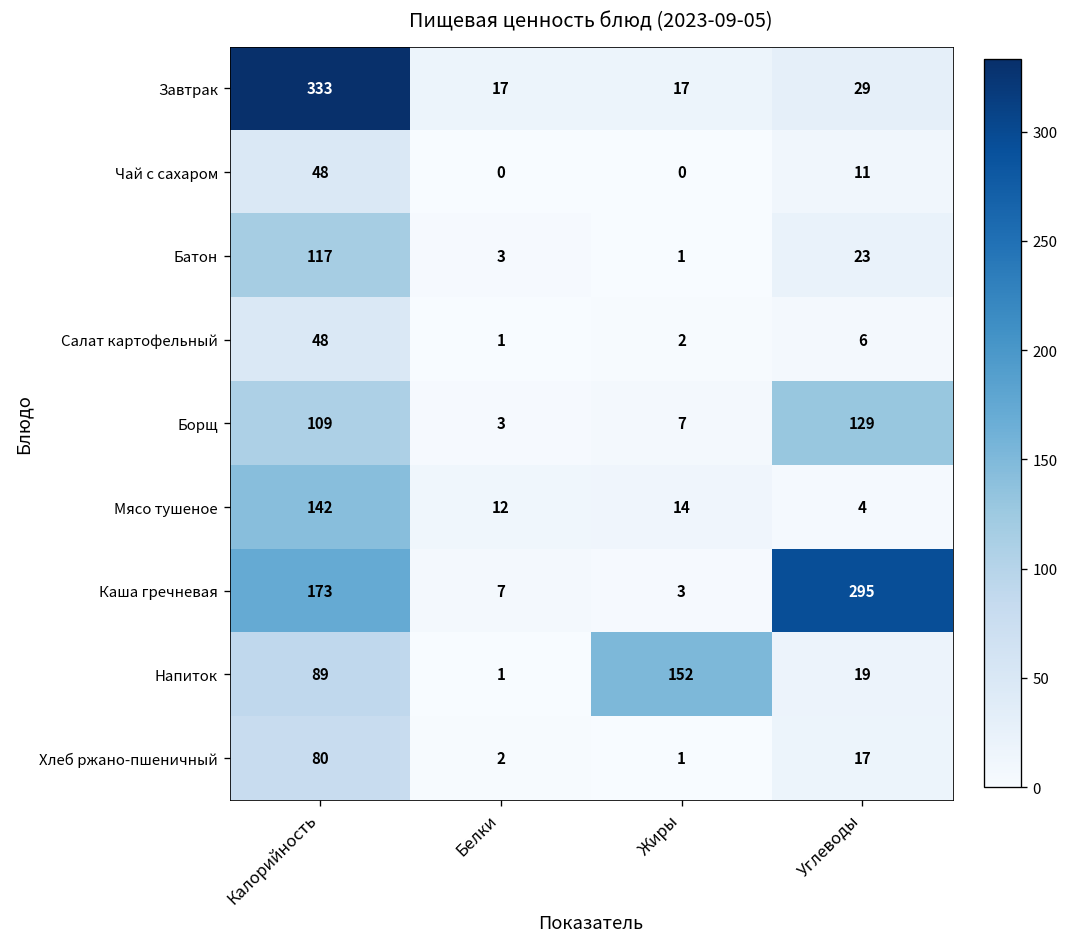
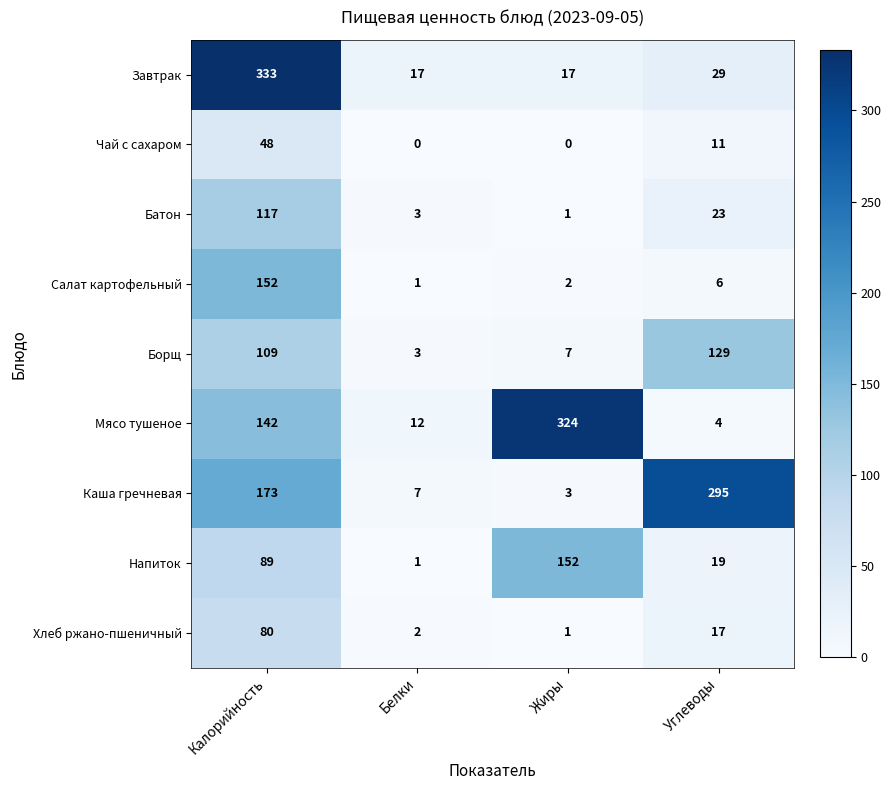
Салат картофельный, Калорийность: 48 -> 152
Мясо тушеное, Жиры: 14 -> 324
